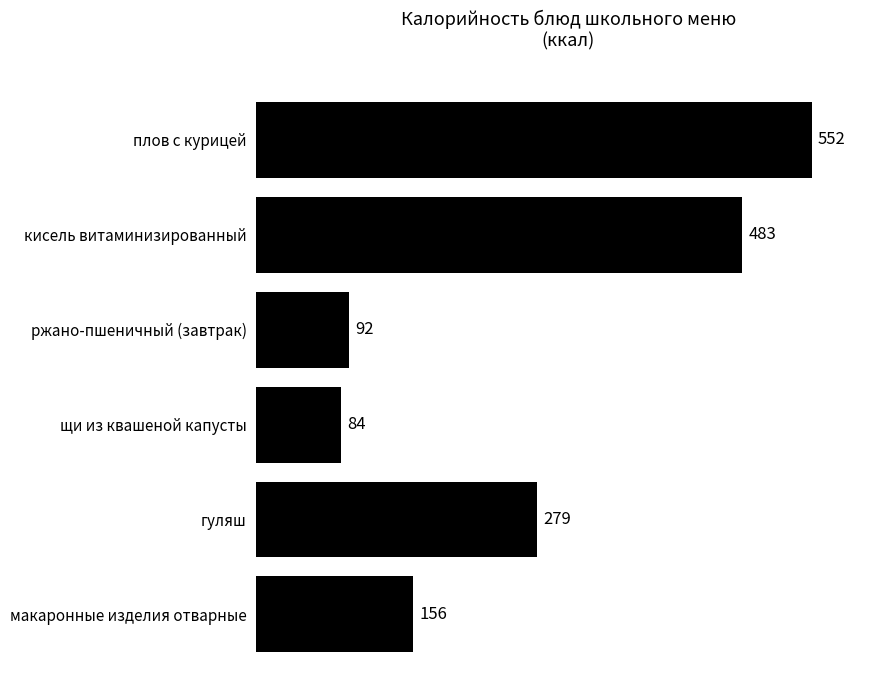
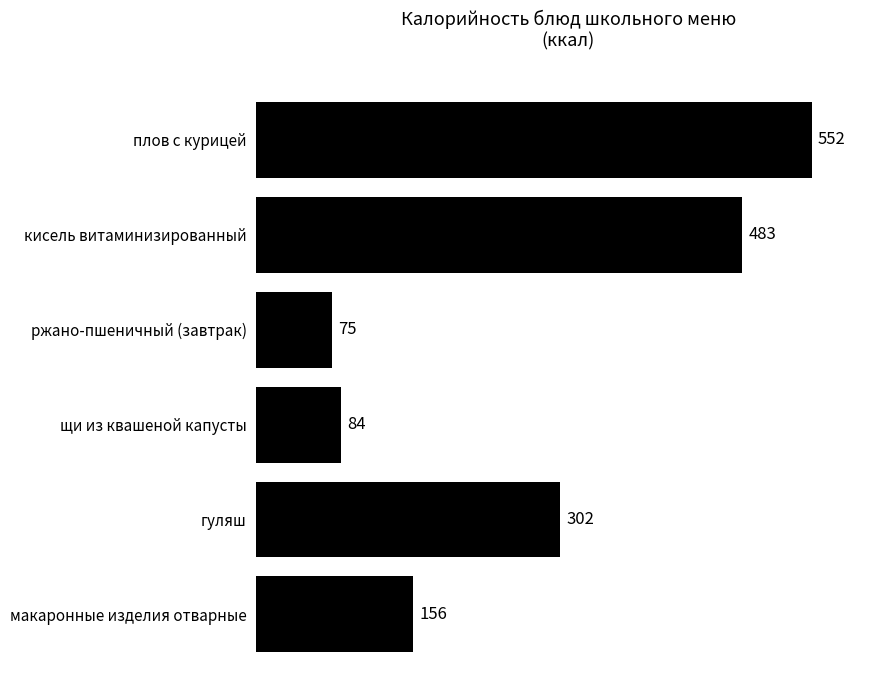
ржано-пшеничный (завтрак): 92 -> 75
гуляш: 279 -> 302
